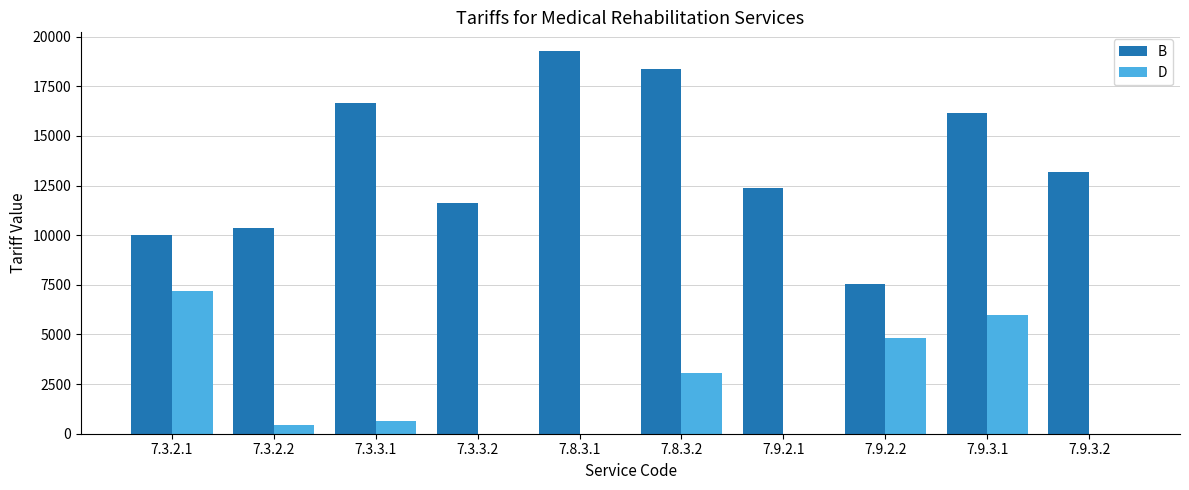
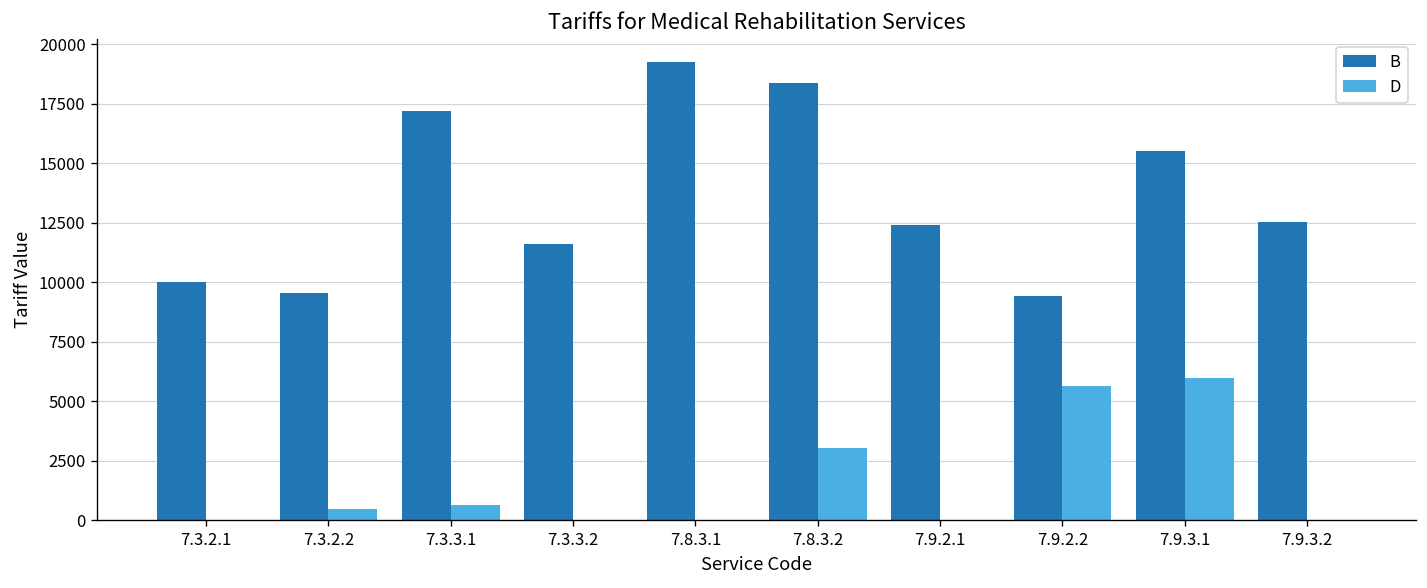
D, 7.3.2.1: 7200 -> 0
B, 7.3.2.2: 10400 -> 9600
B, 7.3.3.1: 16700 -> 17200
B, 7.9.2.2: 7500 -> 9400
D, 7.9.2.2: 4800 -> 5600
B, 7.9.3.1: 16200 -> 15500
B, 7.9.3.2: 13200 -> 12500
